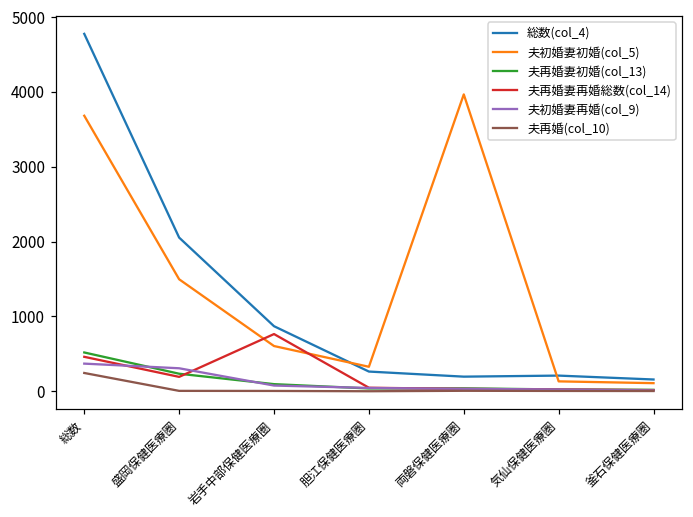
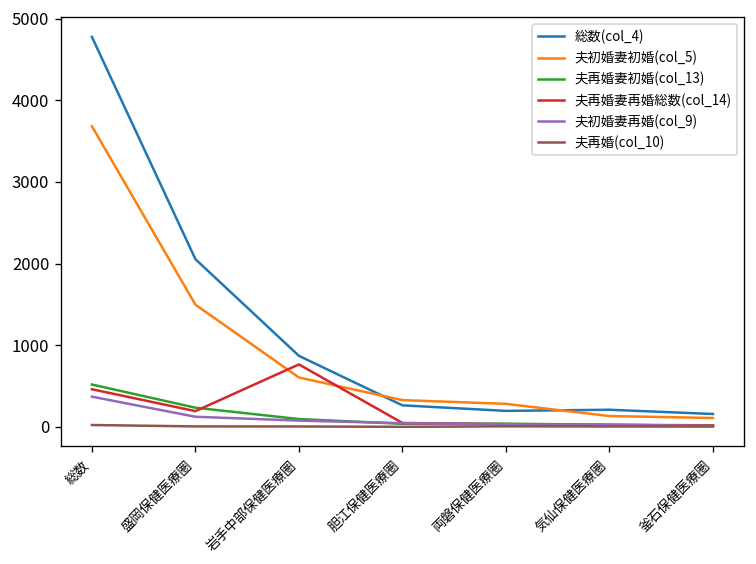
夫再婚(col_10), 総数: 200 -> 0
夫初婚妻再婚(col_9), 盛岡保健医療圏: 300 -> 100
夫初婚妻初婚(col_5), 両磐保健医療圏: 4000 -> 300
